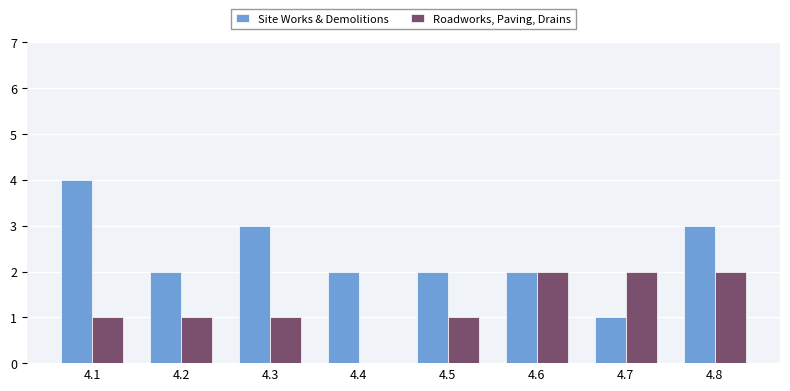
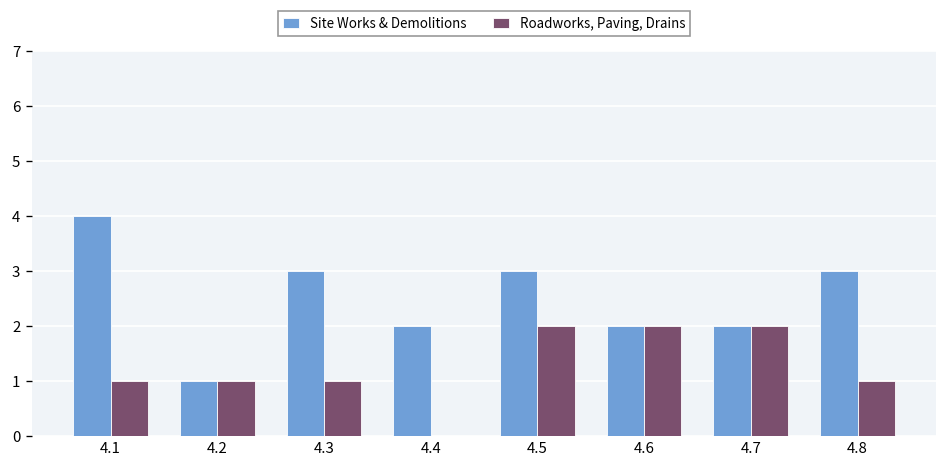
Site Works & Demolitions, 4.2: 2 -> 1
Site Works & Demolitions, 4.5: 2 -> 3
Roadworks, Paving, Drains, 4.5: 1 -> 2
Site Works & Demolitions, 4.7: 1 -> 2
Roadworks, Paving, Drains, 4.8: 2 -> 1
